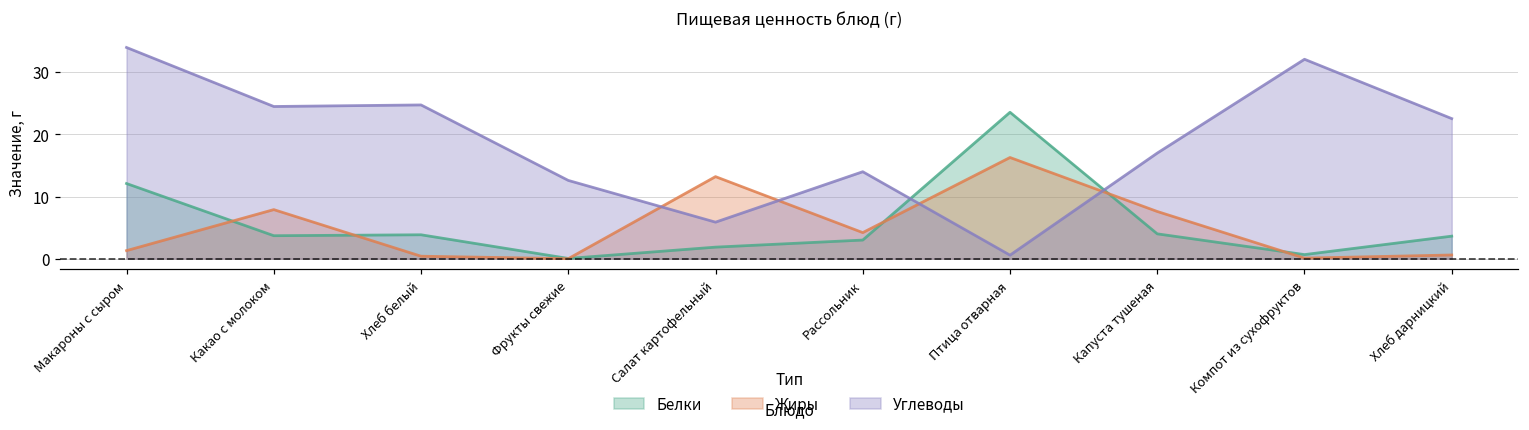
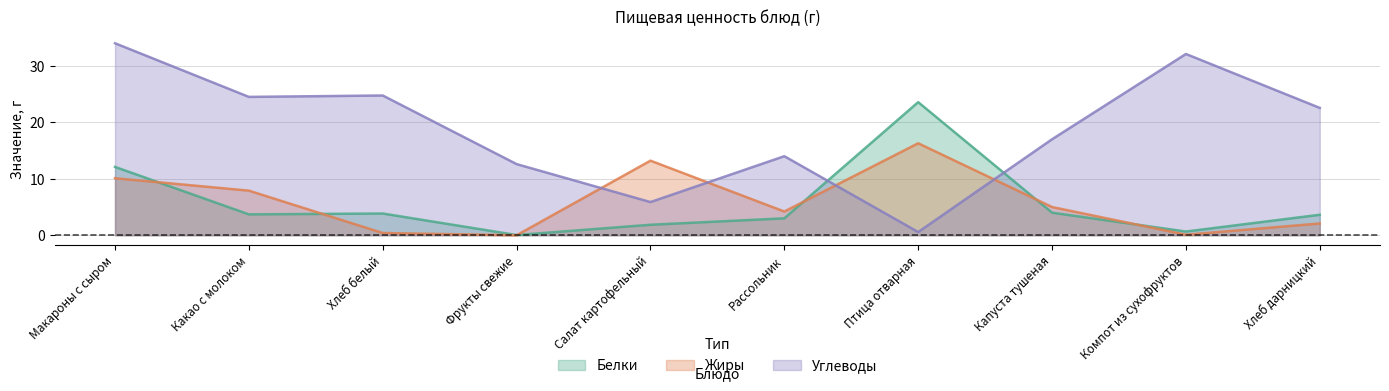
Жиры, Макароны с сыром: 1 -> 10
Жиры, Капуста тушеная: 8 -> 5
Жиры, Хлеб дарницкий: 1 -> 2
